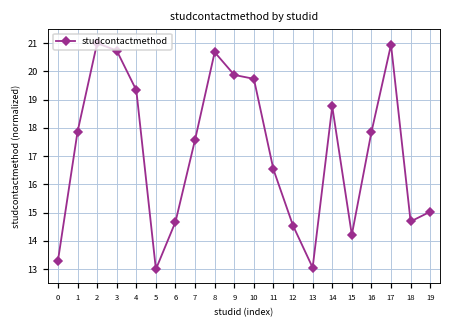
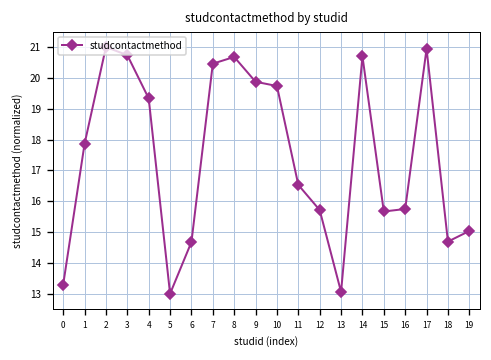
7: 17.6 -> 20.5
12: 14.5 -> 15.7
14: 18.8 -> 20.7
15: 14.2 -> 15.7
16: 17.9 -> 15.7
